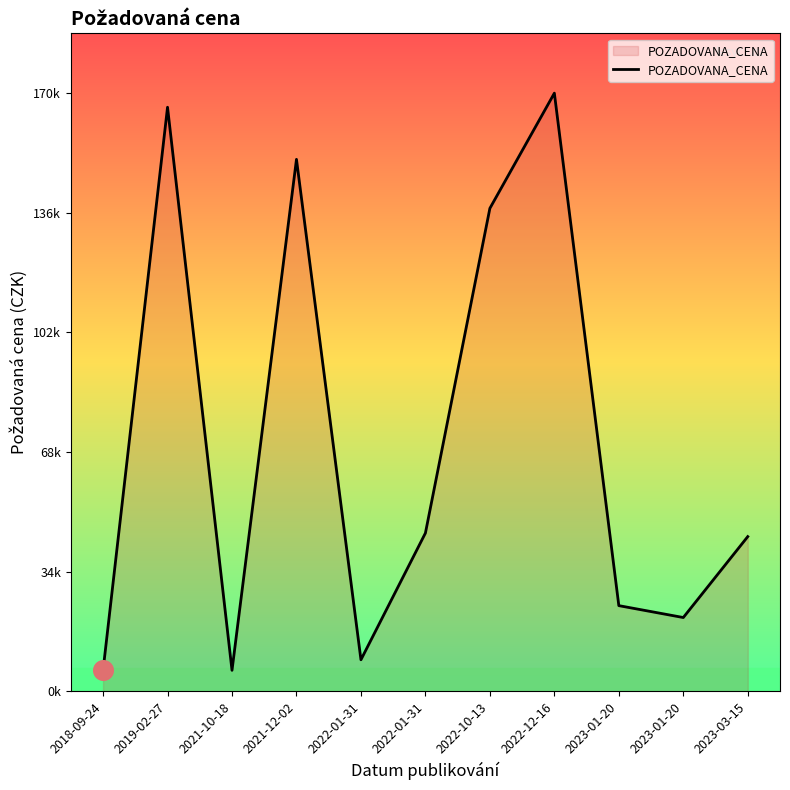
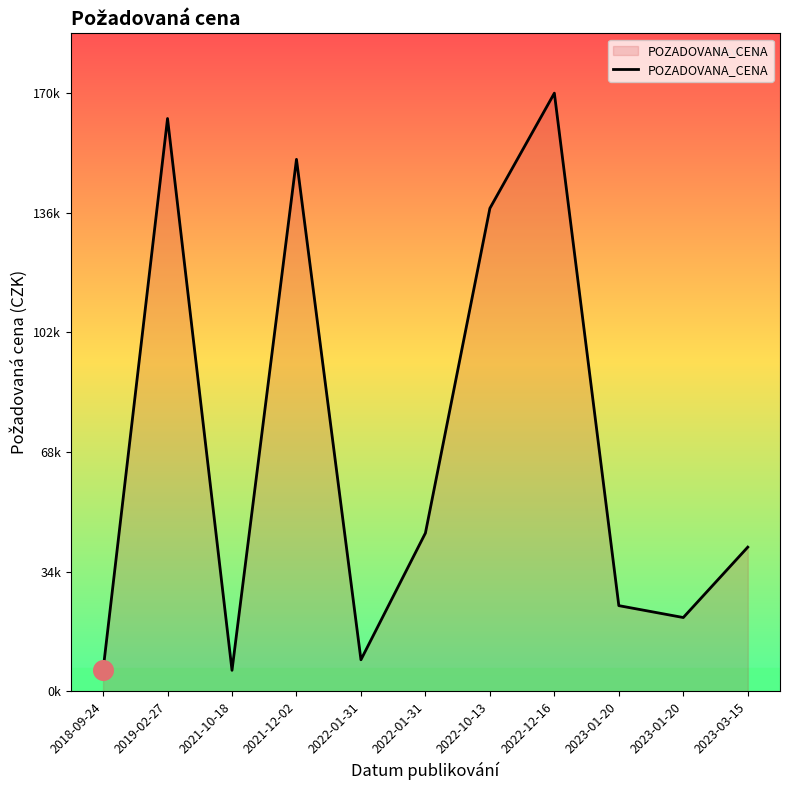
POZADOVANA_CENA, 2019-02-27: 166000 -> 163000
POZADOVANA_CENA, 2023-03-15: 44000 -> 41000
